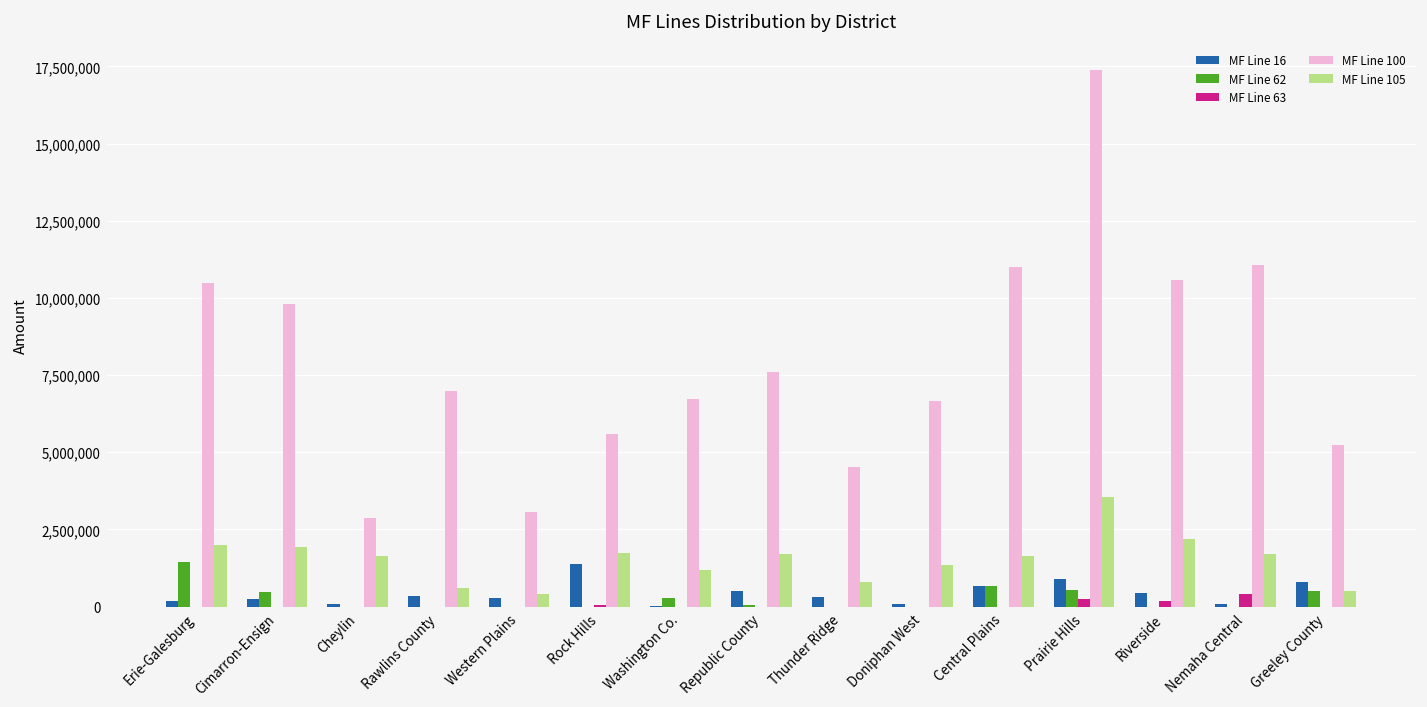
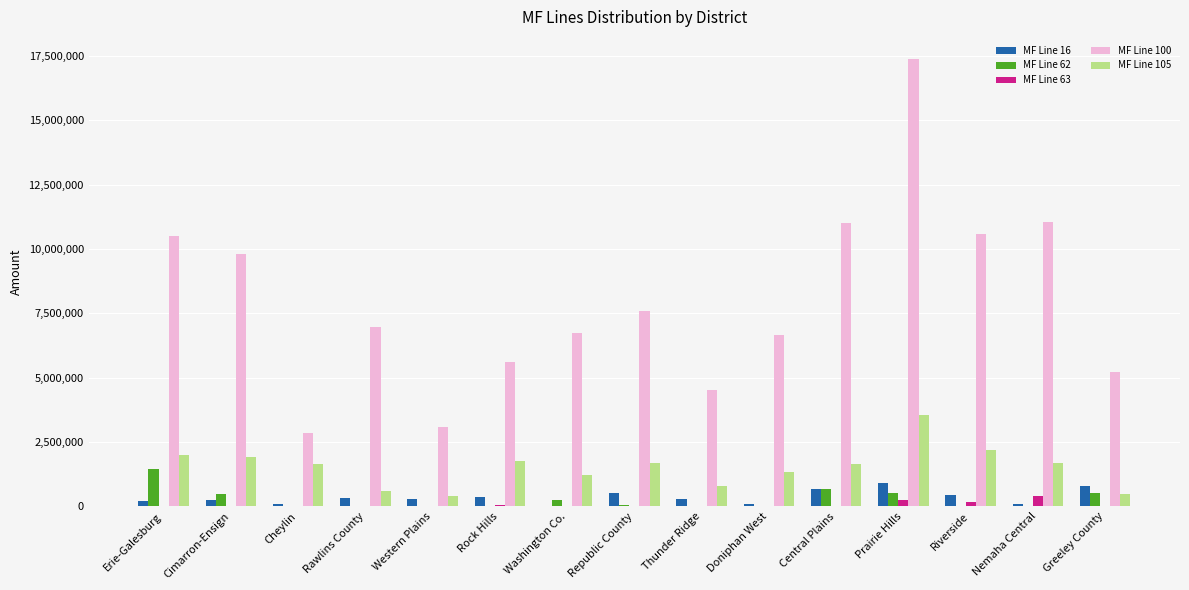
MF Line 16, Rock Hills: 1,400,000 -> 400,000
